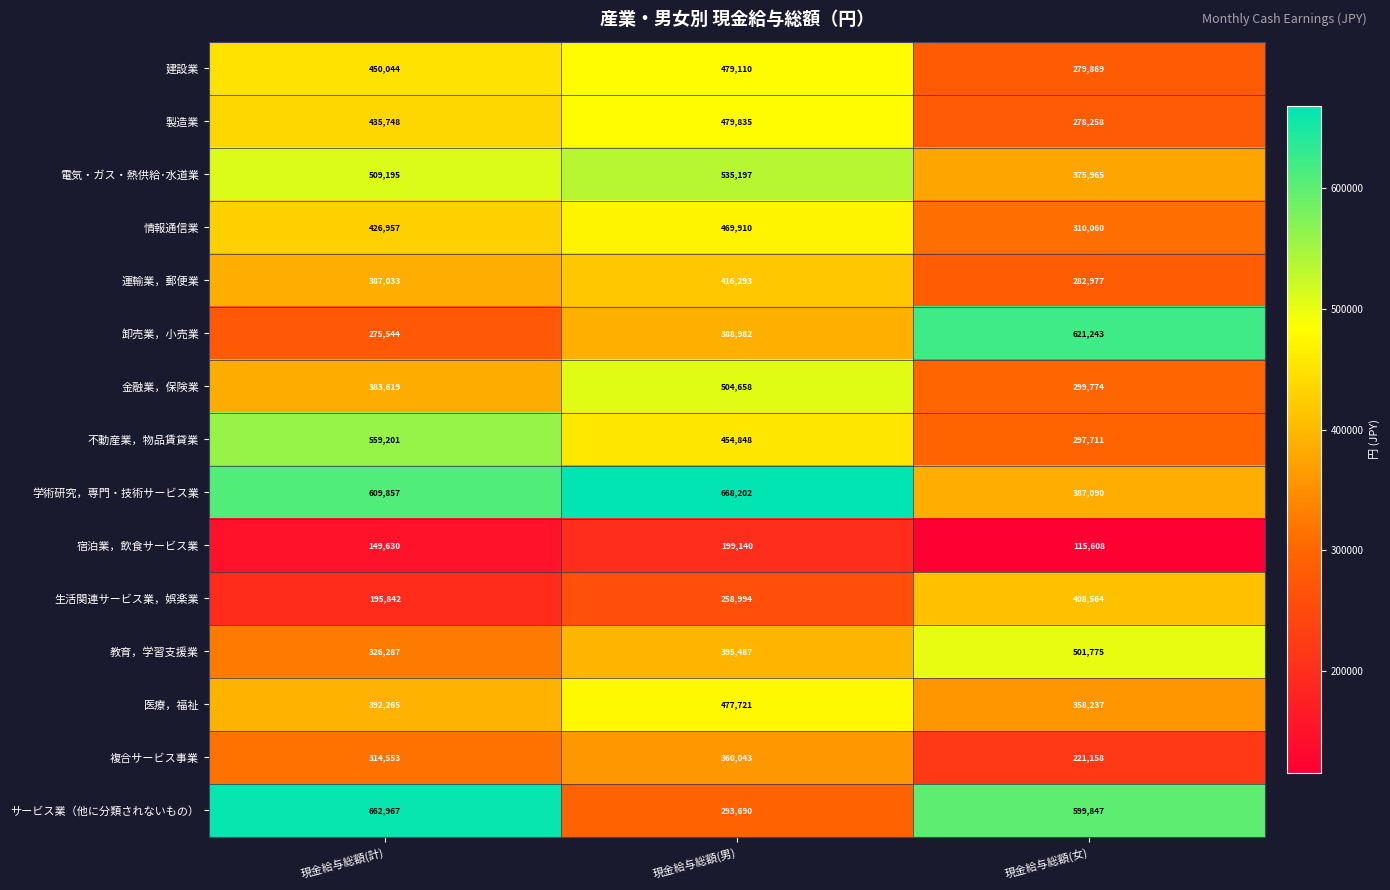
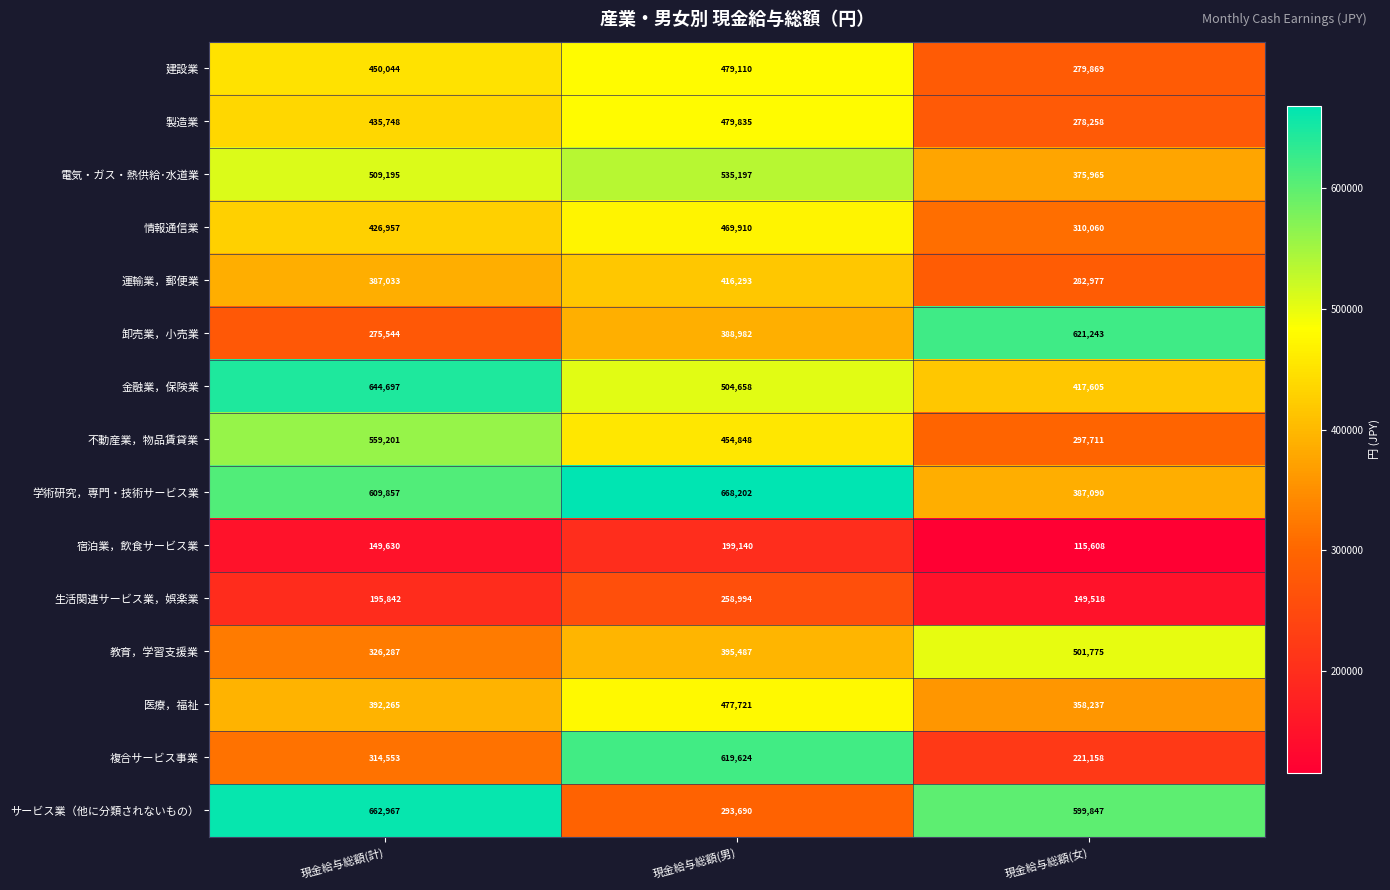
金融業，保険業, 現金給与総額(計): 383,619 -> 644,697
金融業，保険業, 現金給与総額(女): 299,774 -> 417,605
生活関連サービス業，娯楽業, 現金給与総額(女): 408,564 -> 149,518
複合サービス事業, 現金給与総額(男): 360,043 -> 619,624
